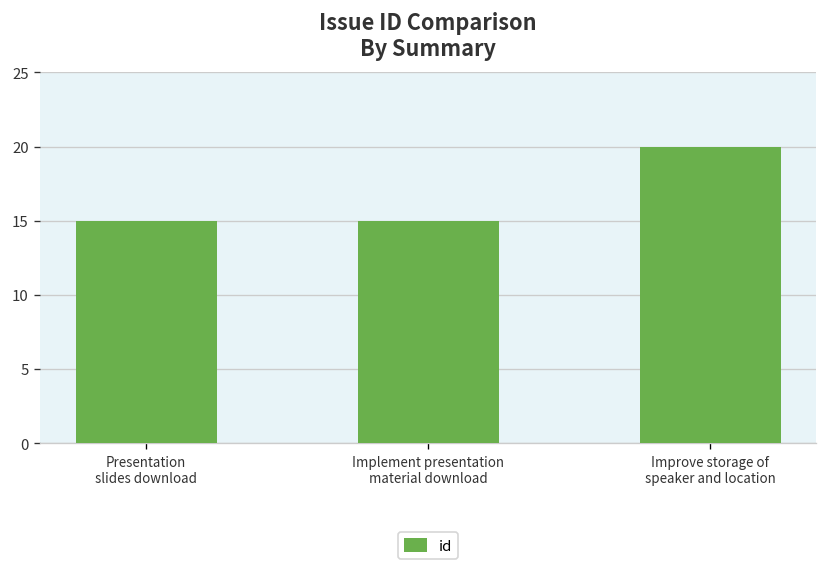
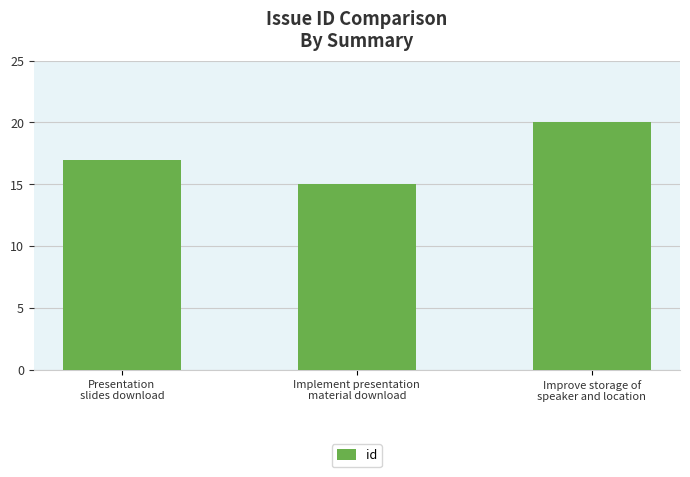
Presentation slides download: 15 -> 17
